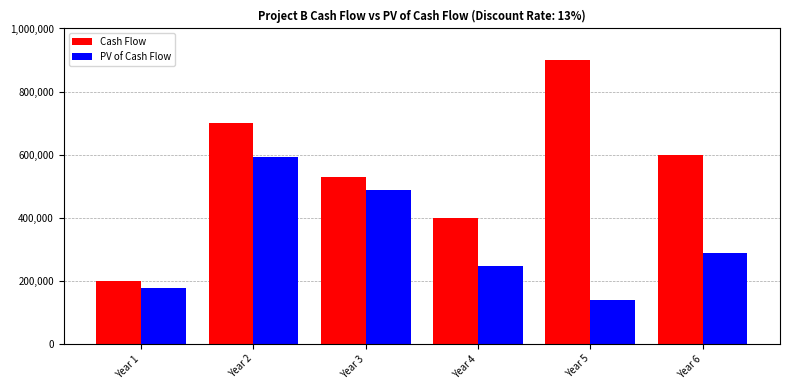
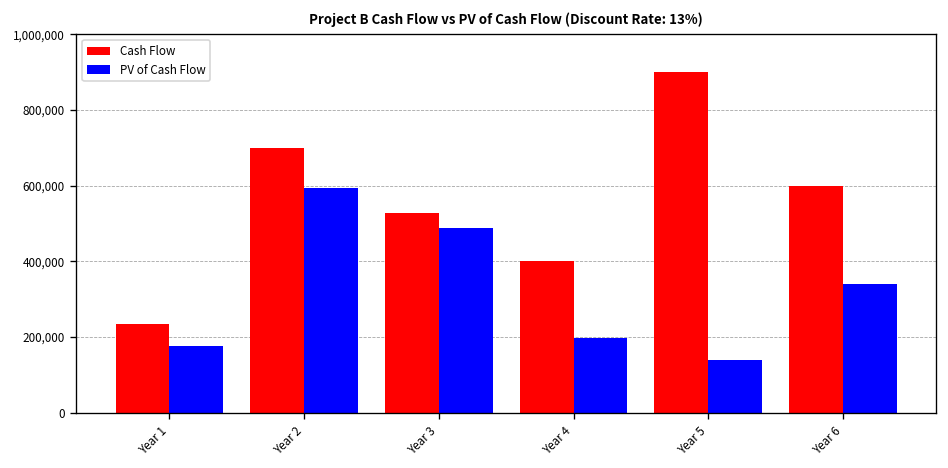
Cash Flow, Year 1: 200,000 -> 230,000
PV of Cash Flow, Year 4: 250,000 -> 200,000
PV of Cash Flow, Year 6: 290,000 -> 340,000
